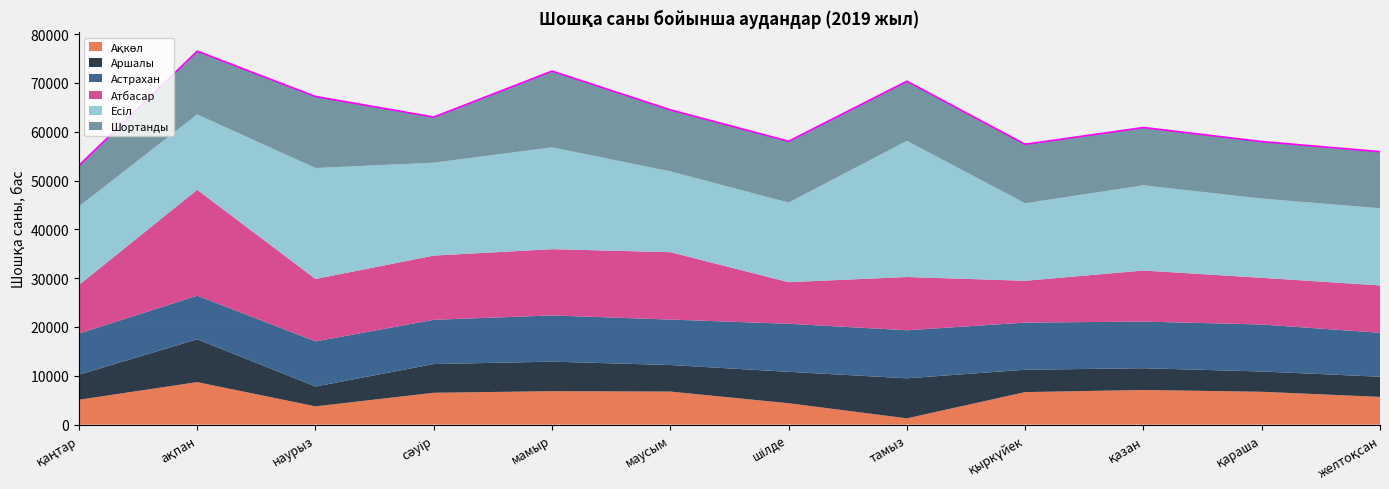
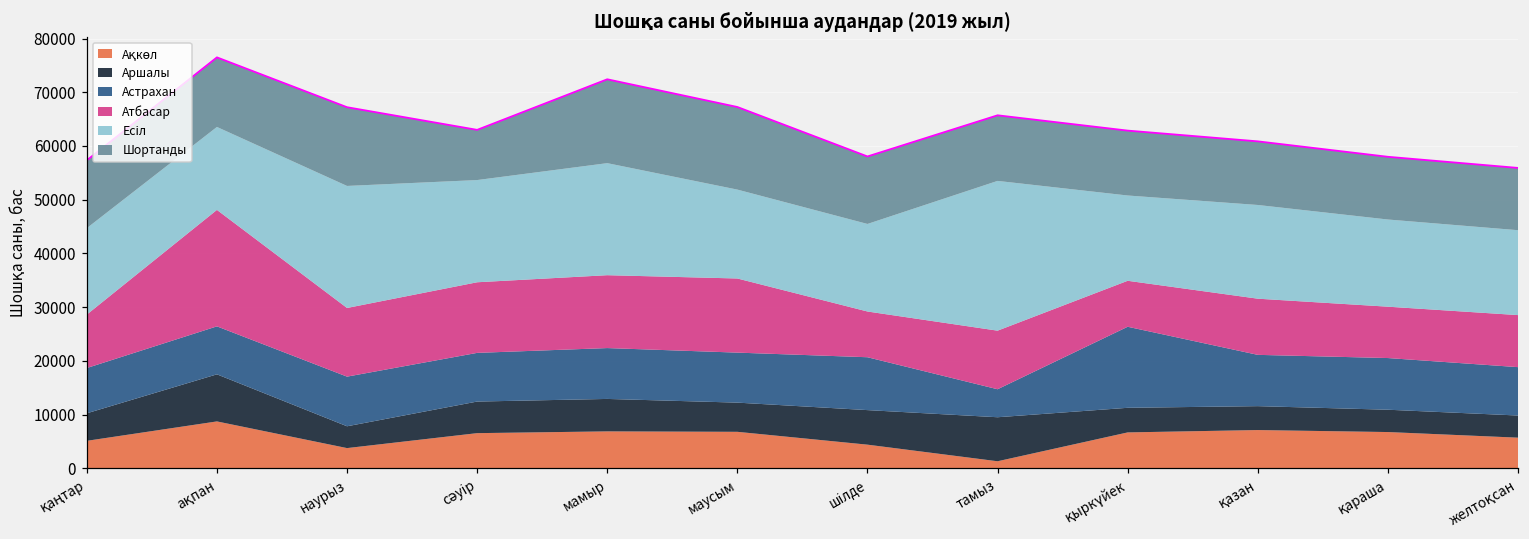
Шортанды, қаңтар: 8000 -> 13000
Шортанды, маусым: 13000 -> 15000
Астрахан, тамыз: 10000 -> 5000
Астрахан, қыркүйек: 10000 -> 15000
